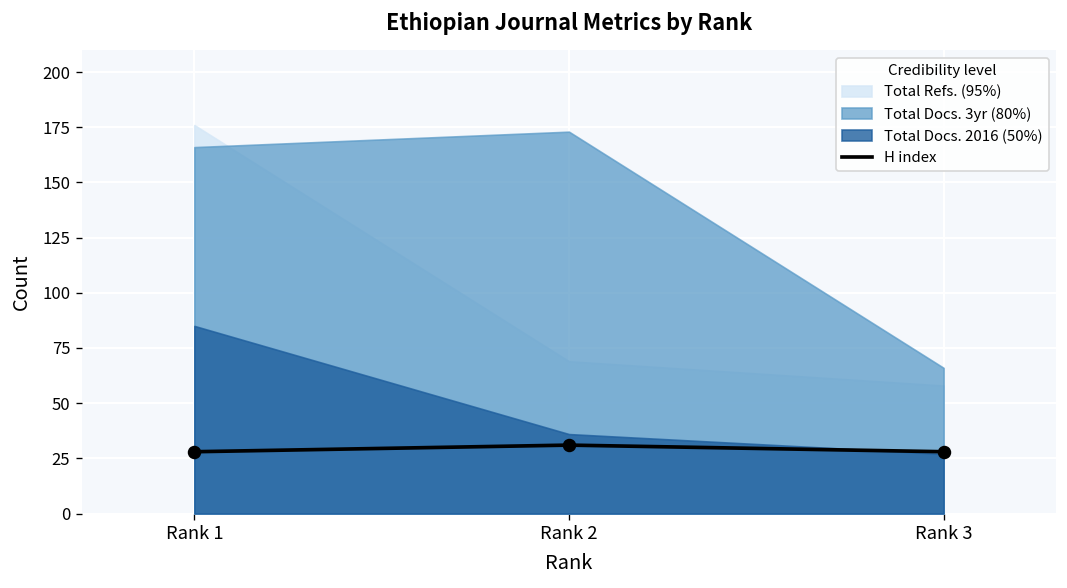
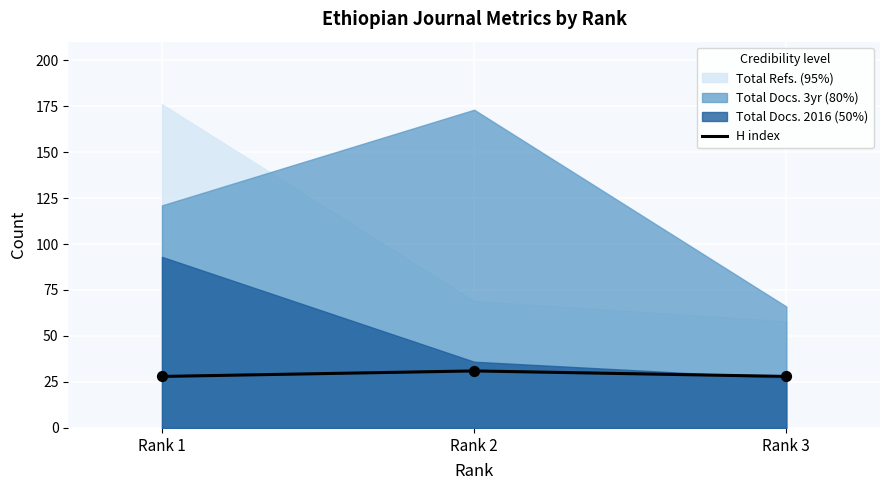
Total Docs. 3yr (80%), Rank 1: 166 -> 121
Total Docs. 2016 (50%), Rank 1: 85 -> 93
